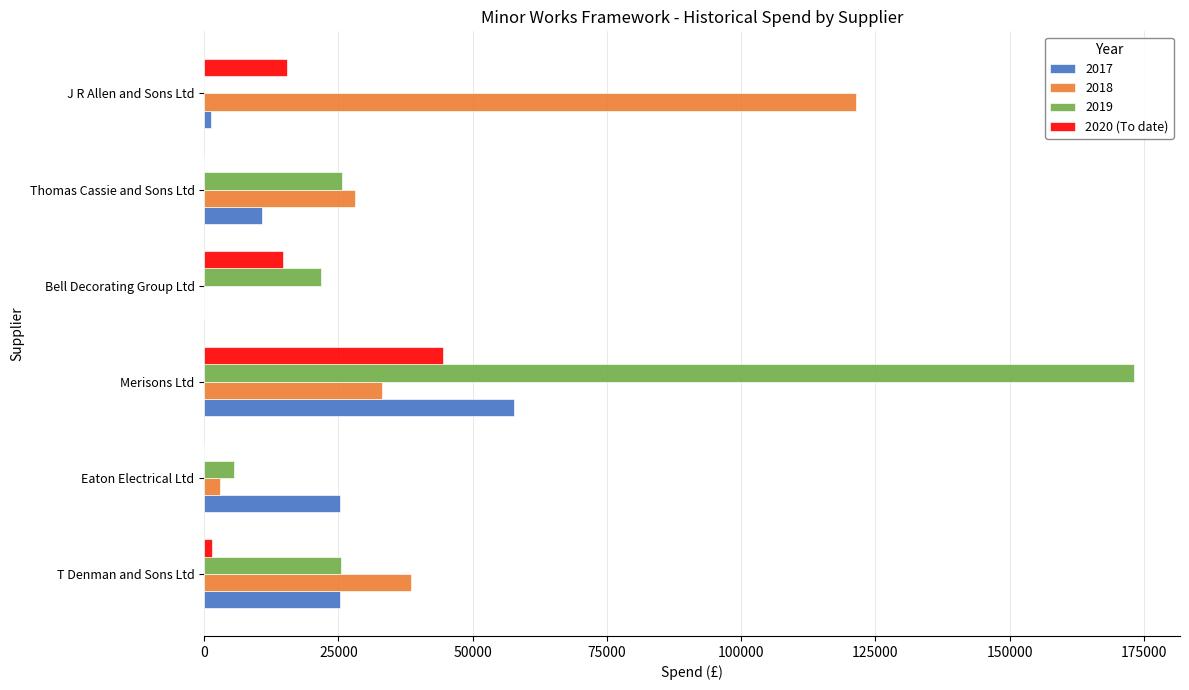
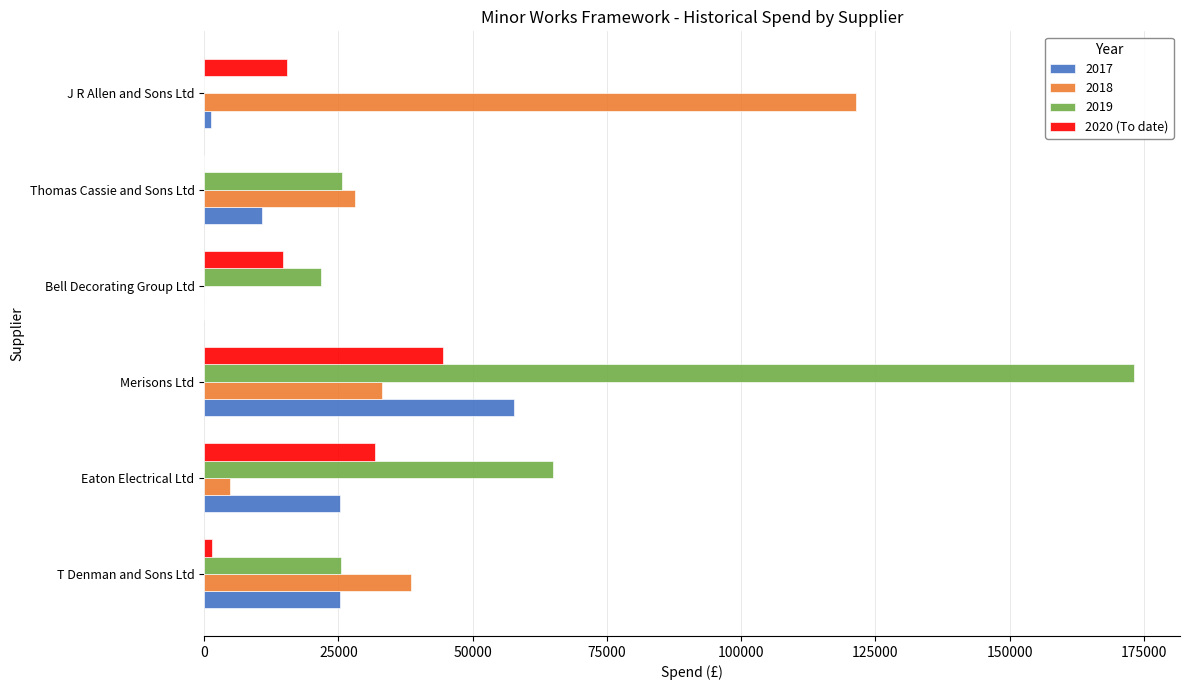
2020 (To date), Eaton Electrical Ltd: 0 -> 32000
2019, Eaton Electrical Ltd: 6000 -> 65000
2018, Eaton Electrical Ltd: 3000 -> 5000
